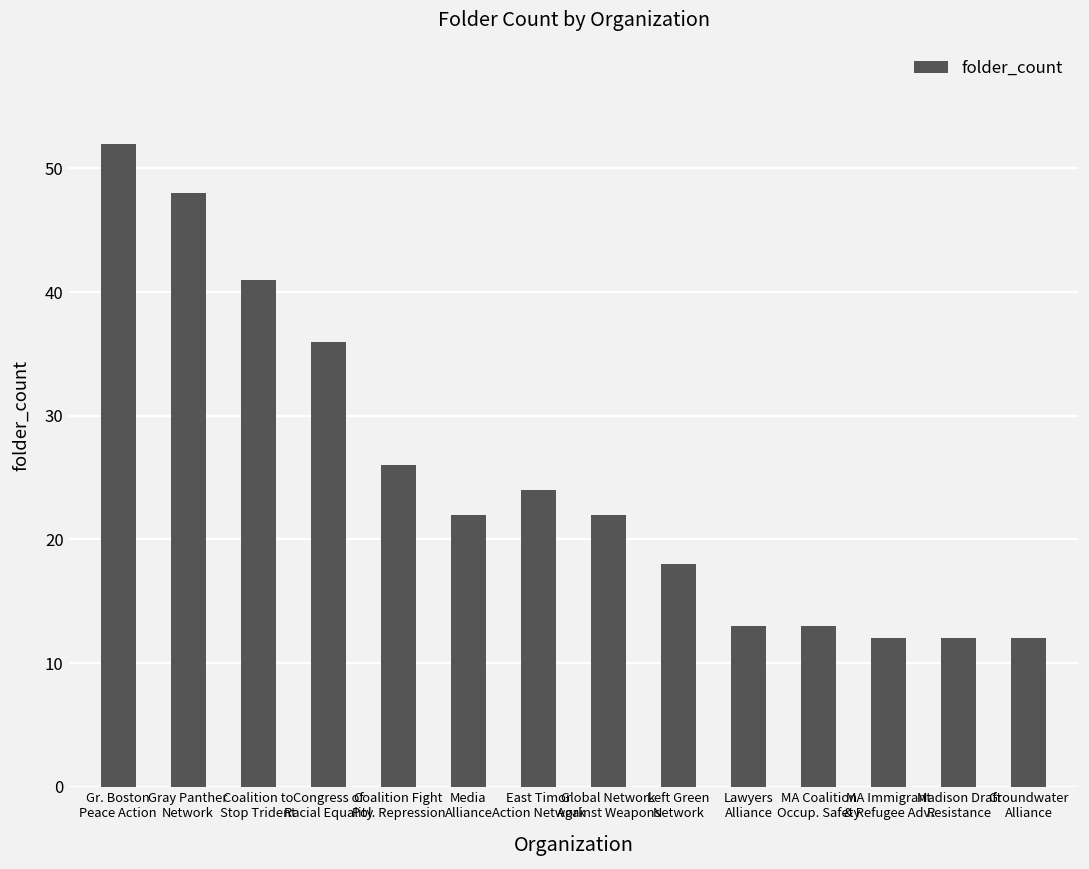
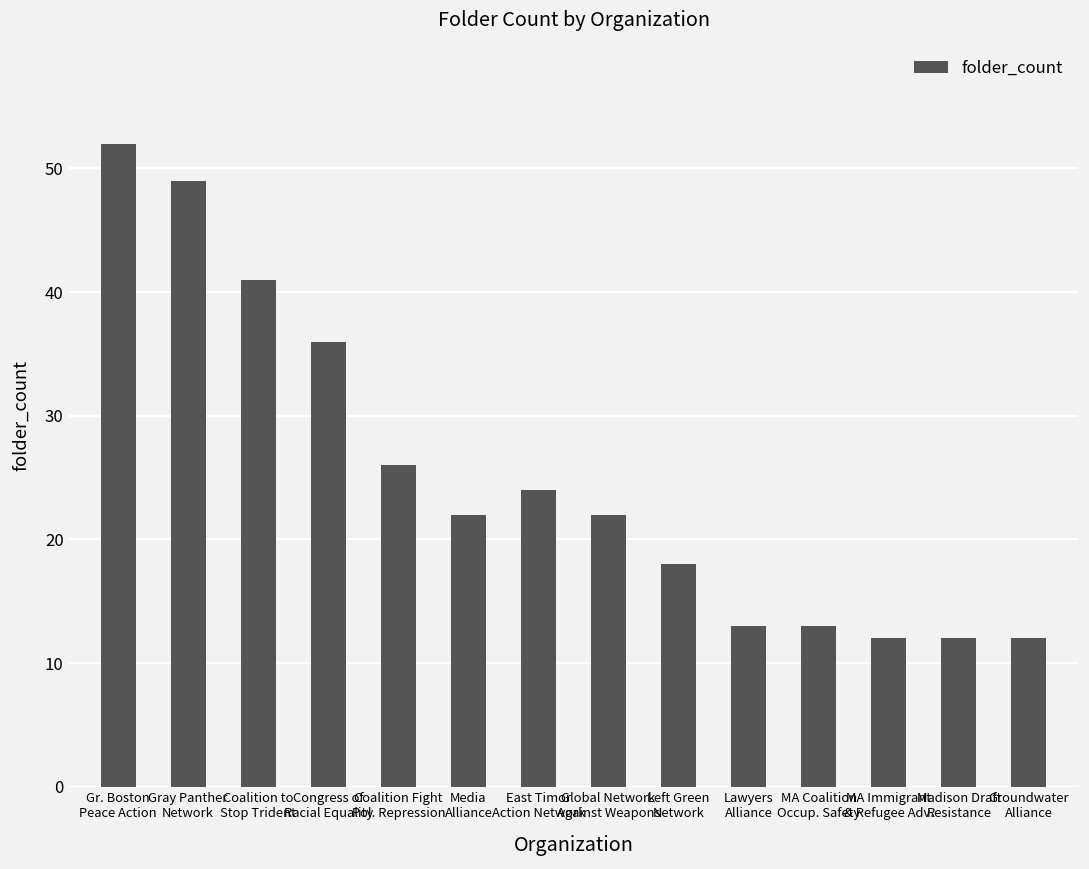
Gray Panther Network: 48 -> 49
